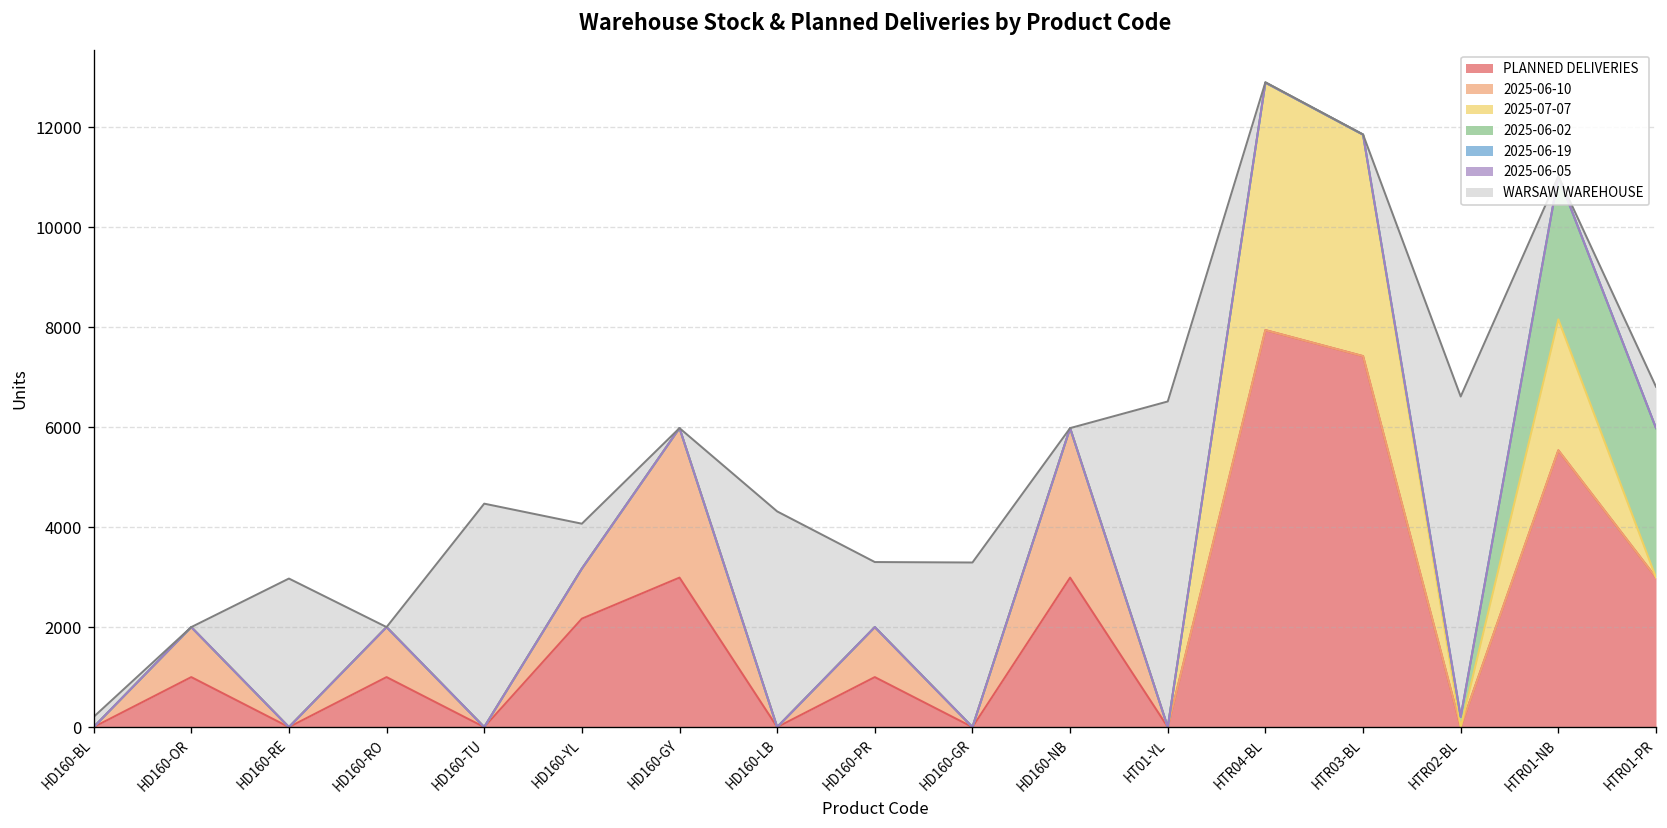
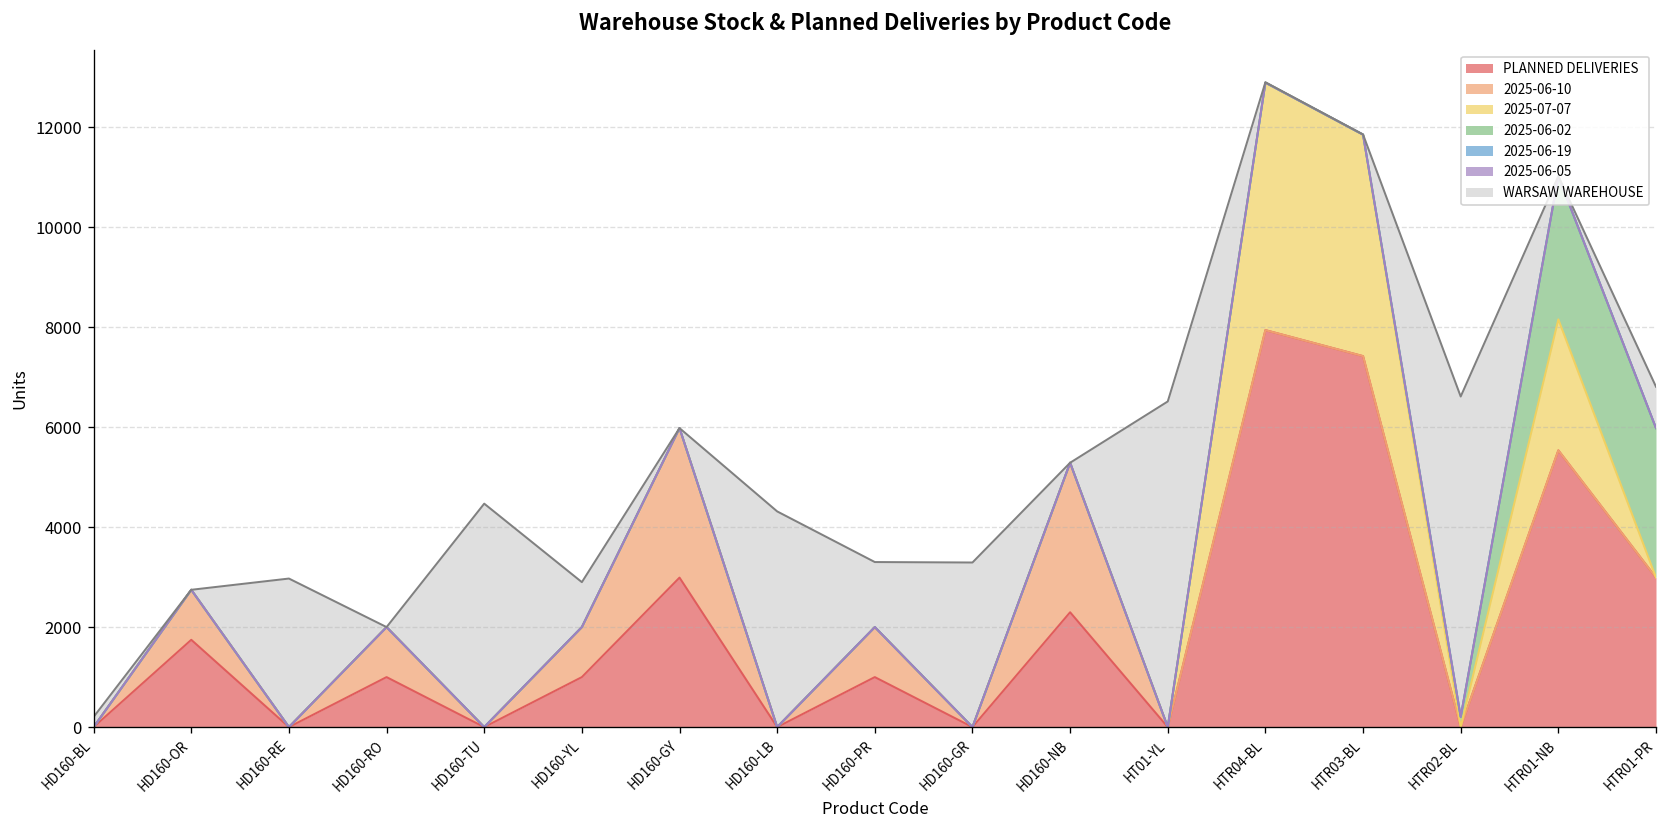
PLANNED DELIVERIES, HD160-OR: 1000 -> 1700
PLANNED DELIVERIES, HD160-YL: 2200 -> 1000
PLANNED DELIVERIES, HD160-NB: 3000 -> 2300
